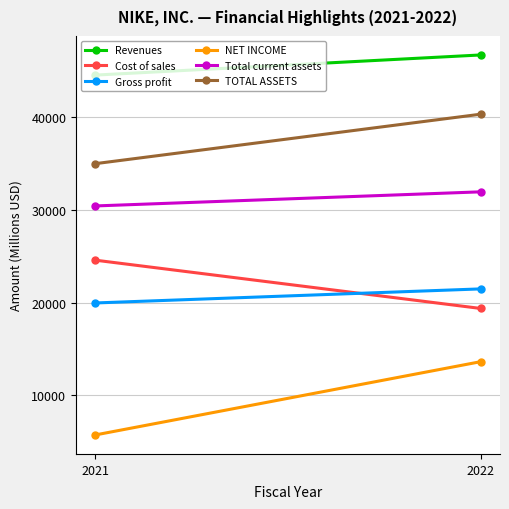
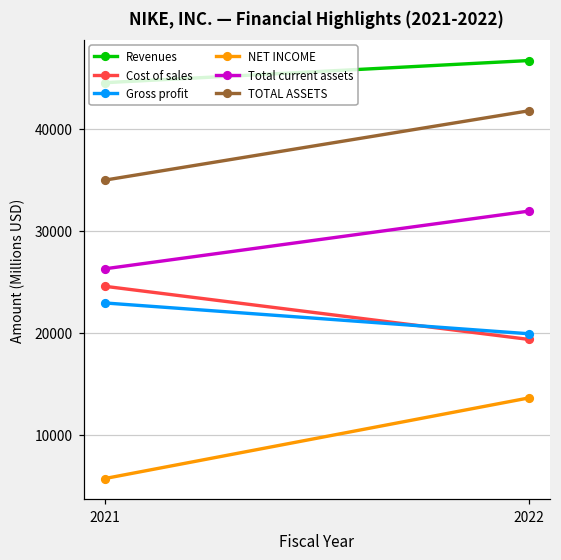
Gross profit, 2021: 20000 -> 23000
Total current assets, 2021: 30000 -> 26000
Gross profit, 2022: 21000 -> 20000
TOTAL ASSETS, 2022: 40000 -> 42000
